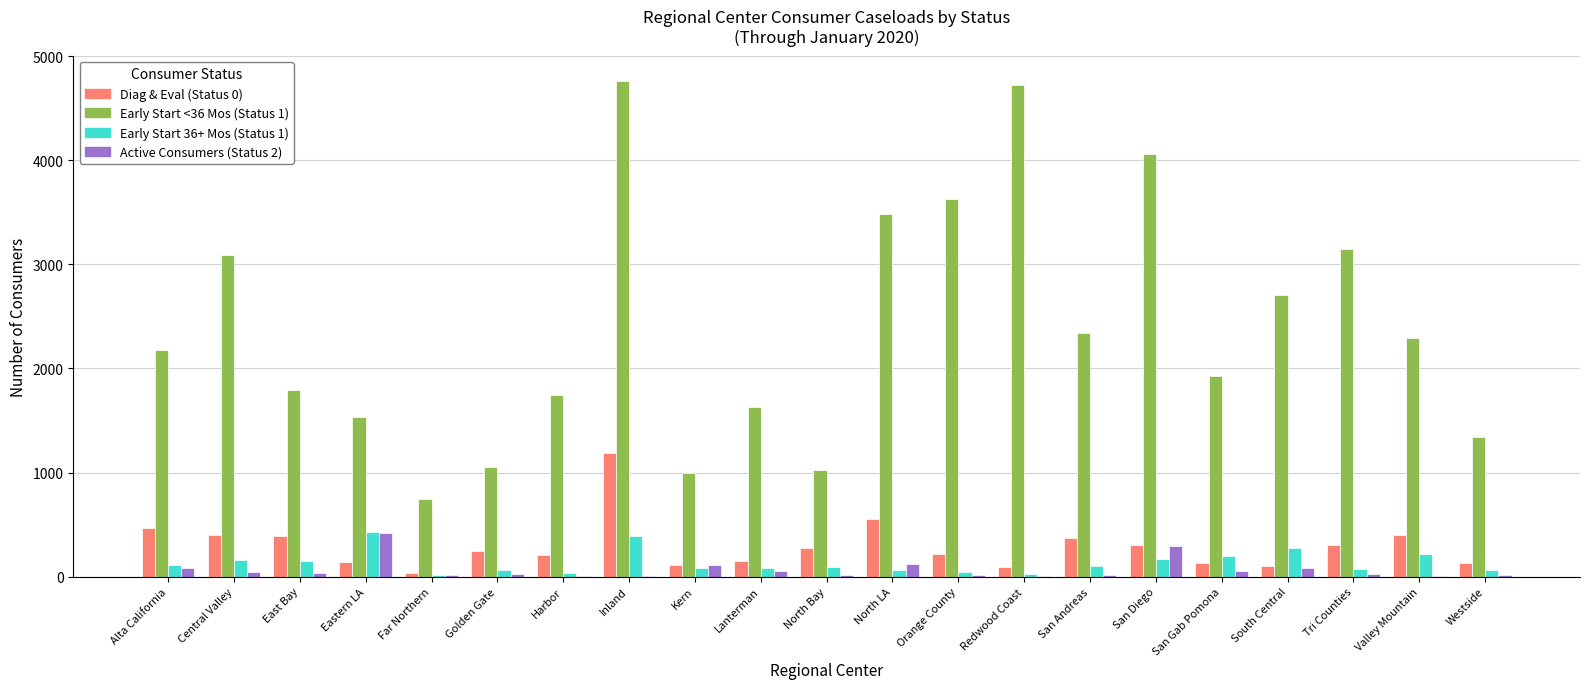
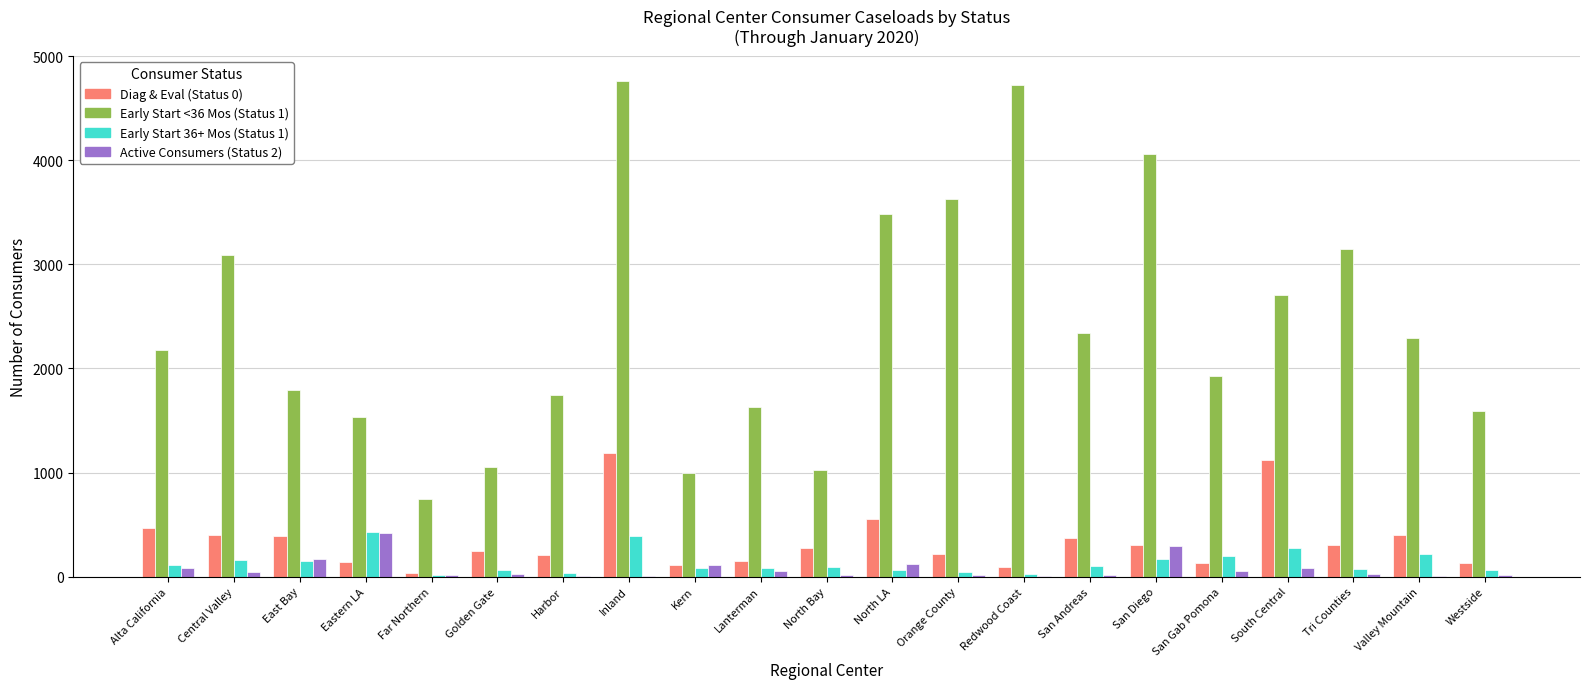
Active Consumers (Status 2), East Bay: 40 -> 170
Diag & Eval (Status 0), South Central: 100 -> 1130
Early Start <36 Mos (Status 1), Westside: 1350 -> 1590
